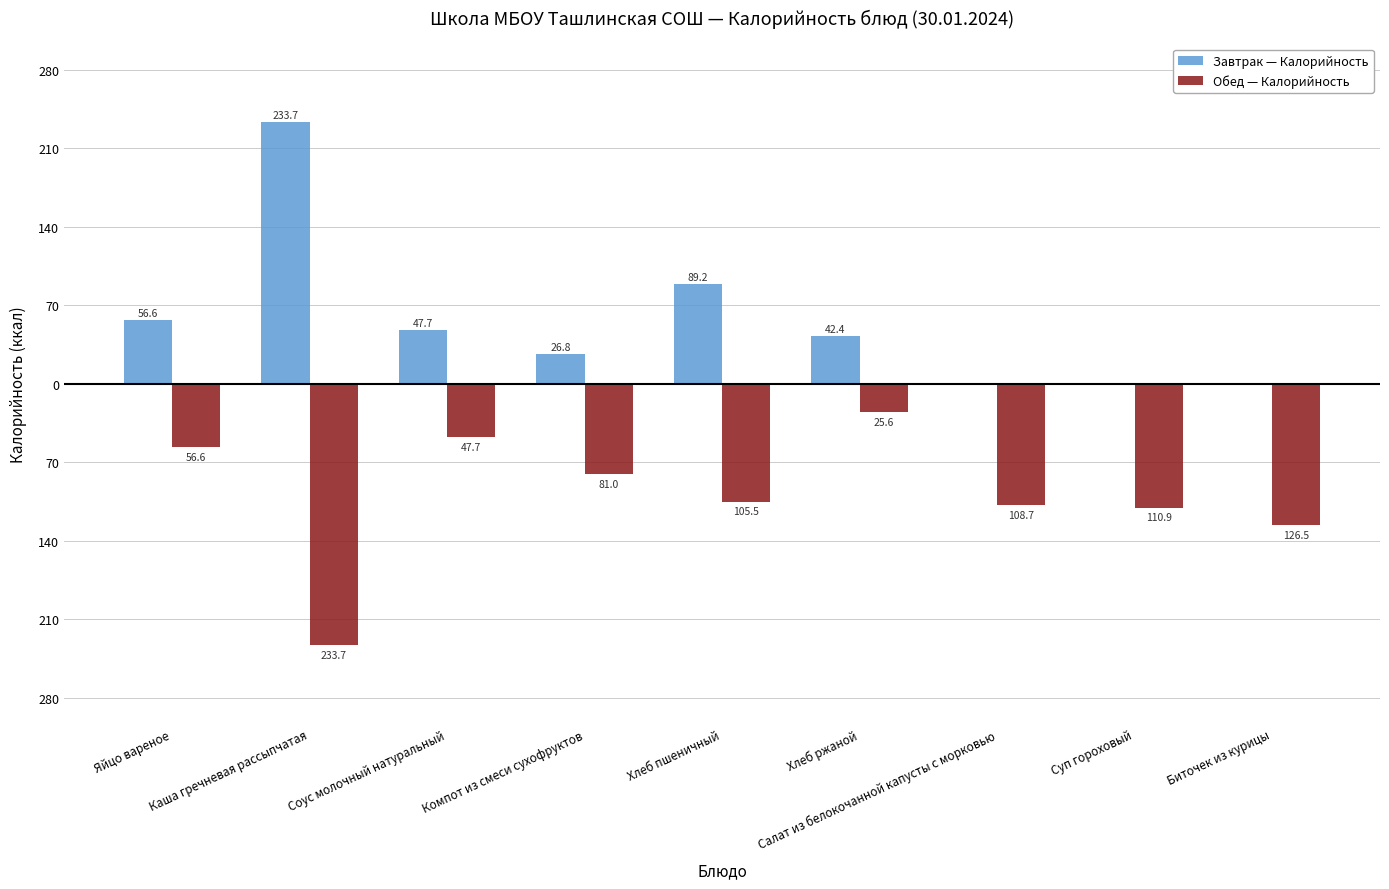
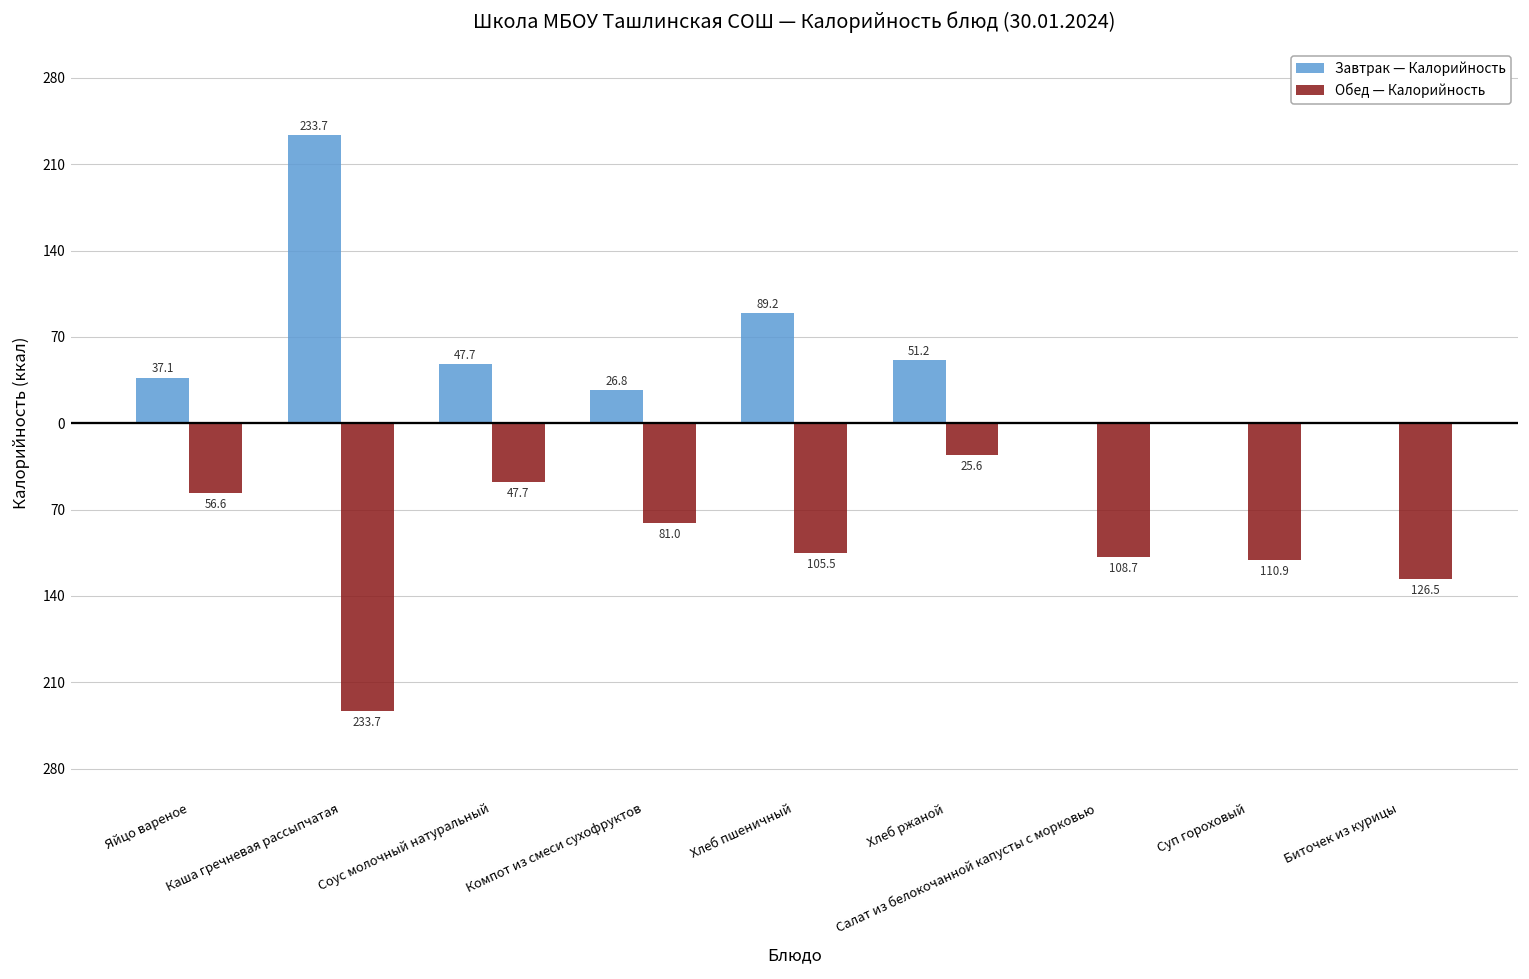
Завтрак — Калорийность, Яйцо вареное: 56.6 -> 37.1
Завтрак — Калорийность, Хлеб ржаной: 42.4 -> 51.2
